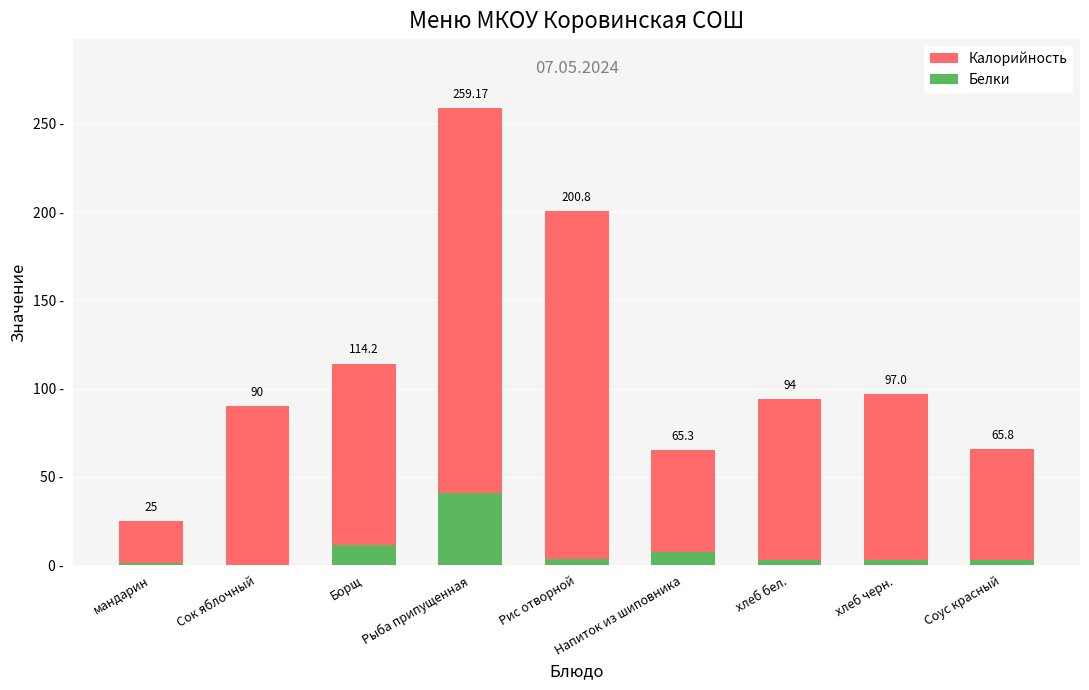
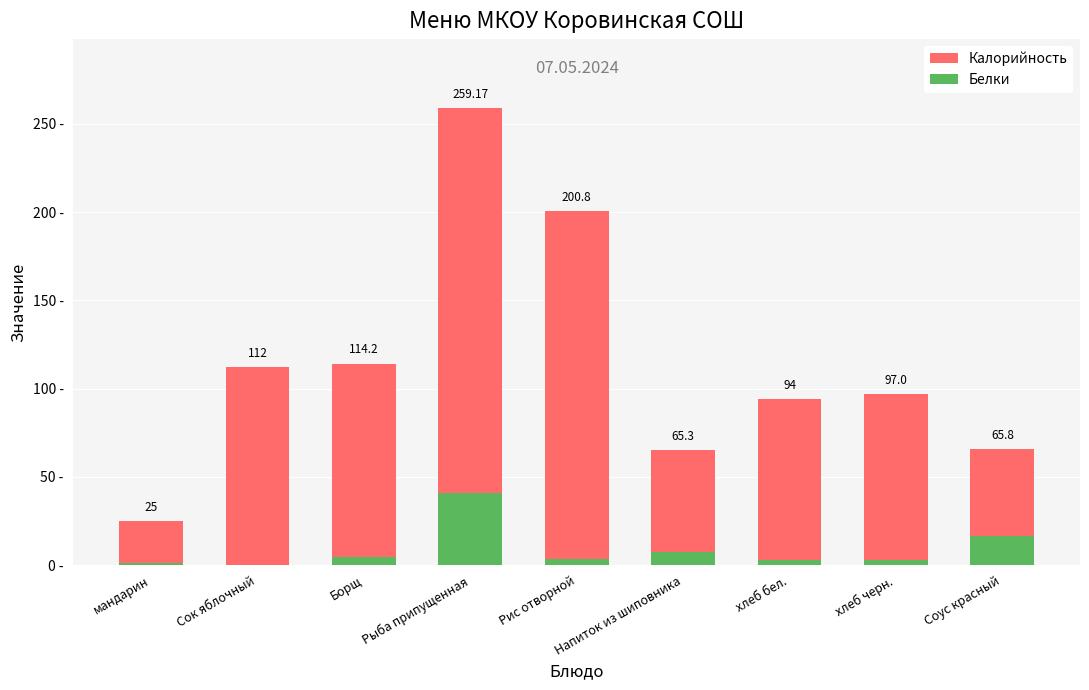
Калорийность, Сок яблочный: 90 -> 112
Белки, Борщ: 11 - -> 4 -
Белки, Соус красный: 3 - -> 16 -
